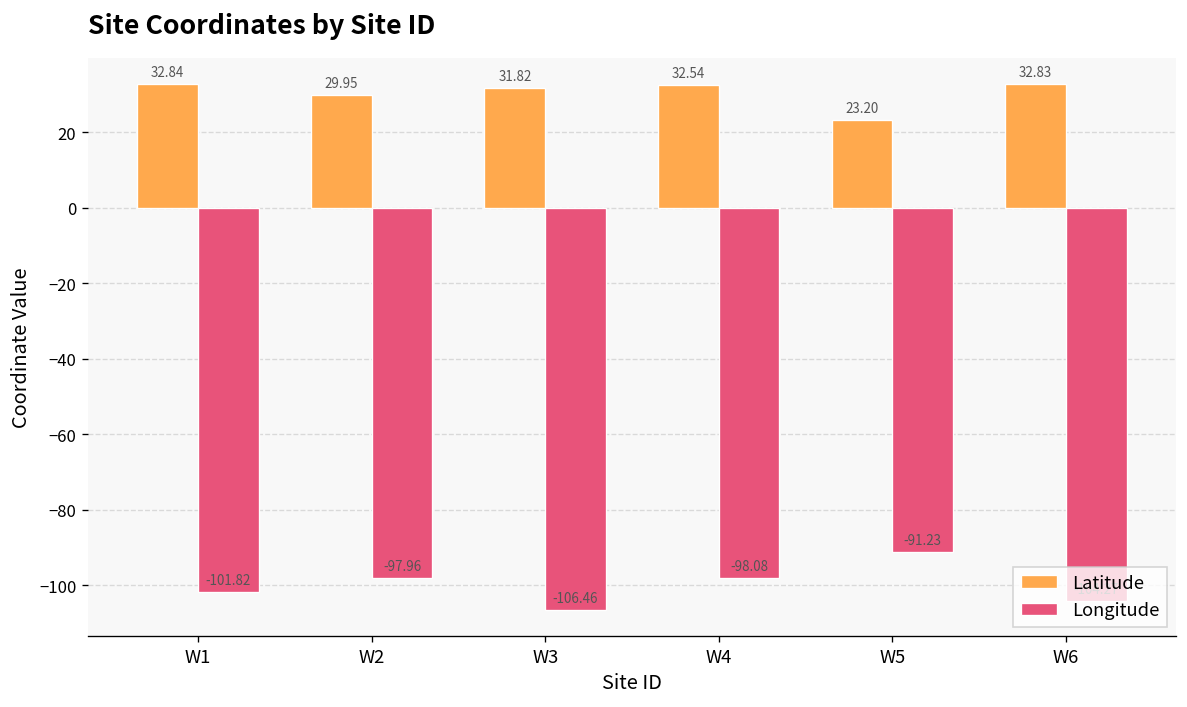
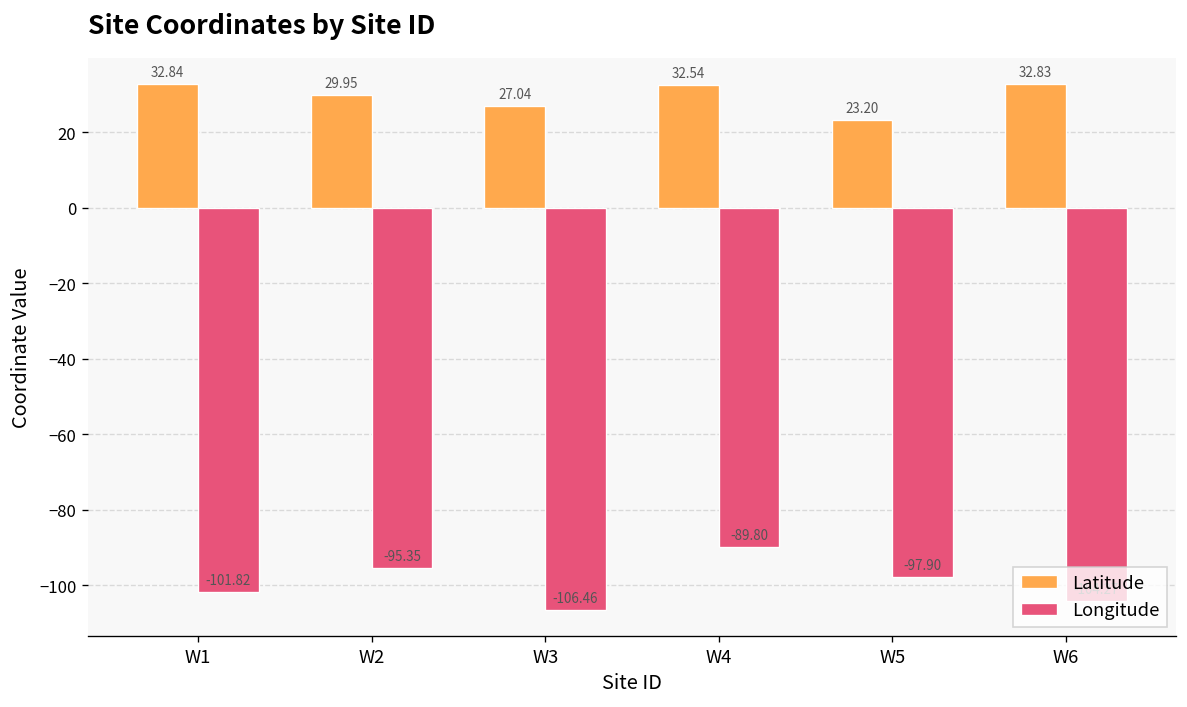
Longitude, W2: -97.96 -> -95.35
Latitude, W3: 31.82 -> 27.04
Longitude, W4: -98.08 -> -89.80
Longitude, W5: -91.23 -> -97.90
